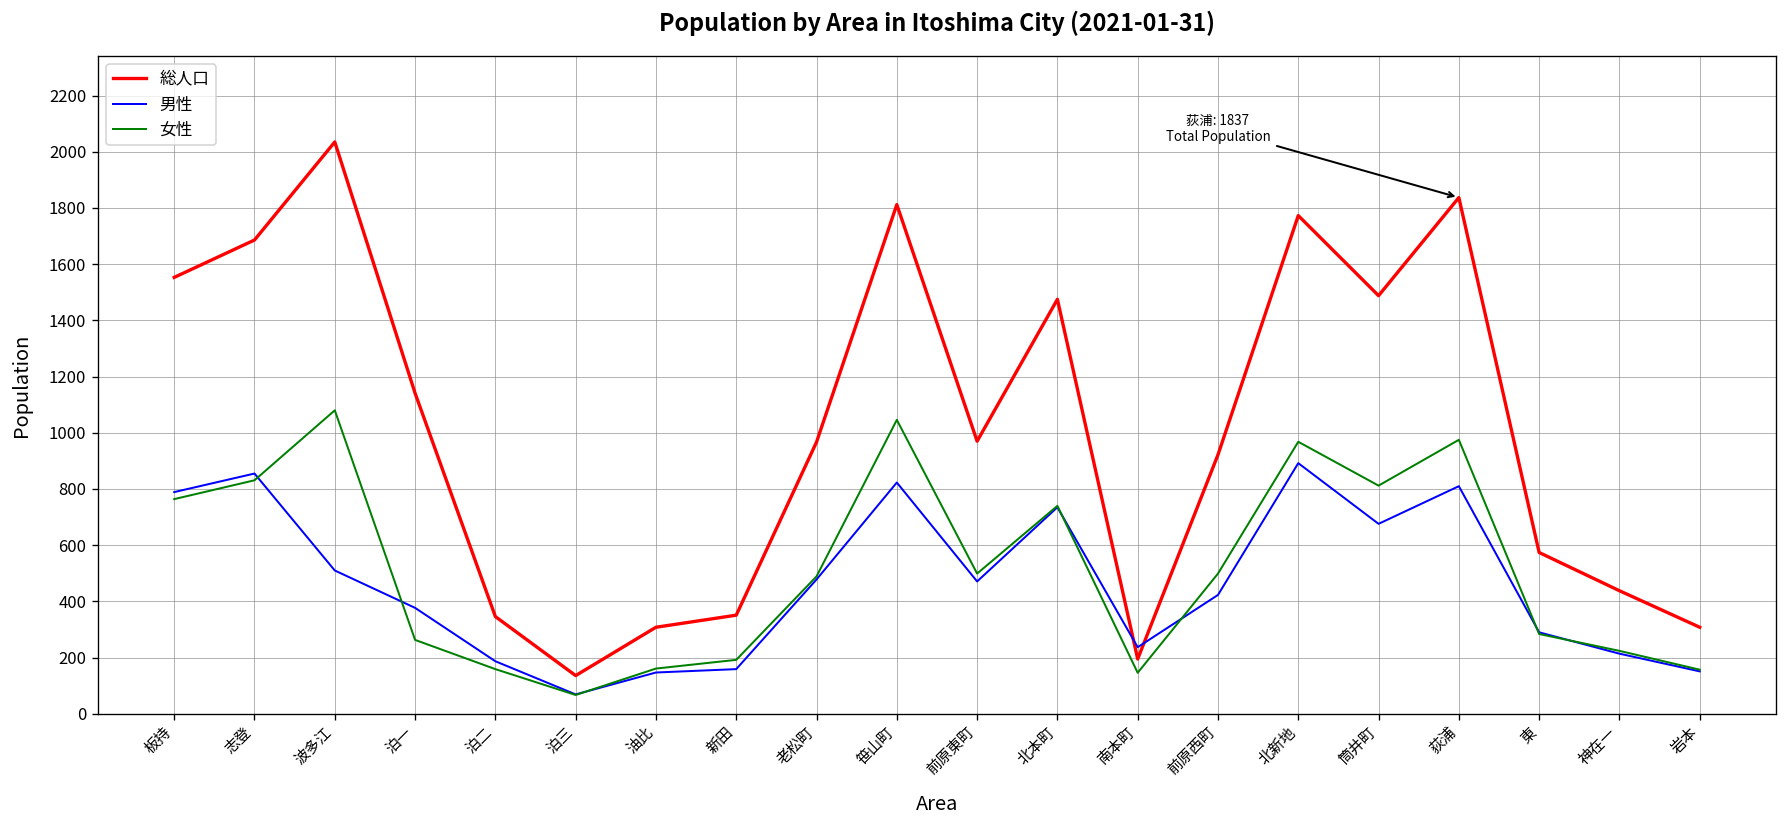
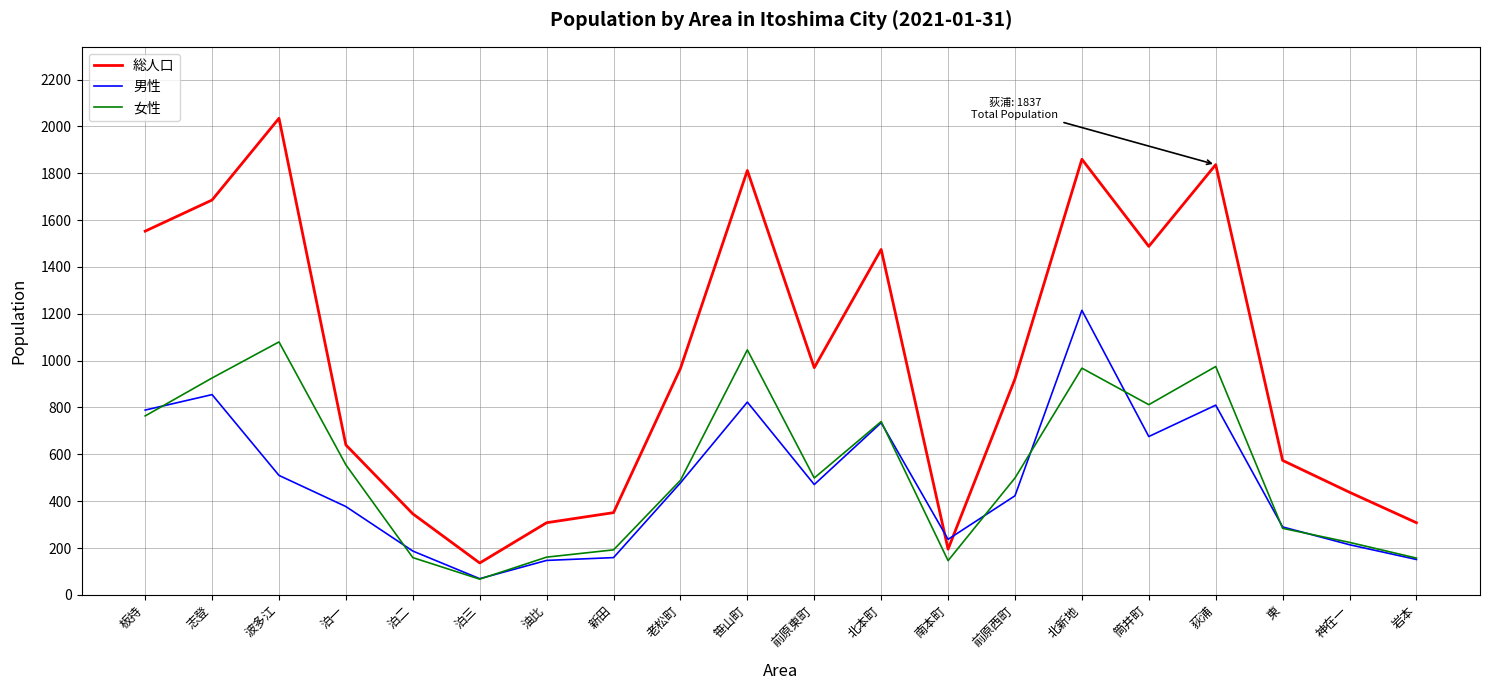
女性, 志登: 830 -> 930
総人口, 泊一: 1140 -> 640
女性, 泊一: 260 -> 560
総人口, 北新地: 1770 -> 1860
男性, 北新地: 890 -> 1220
